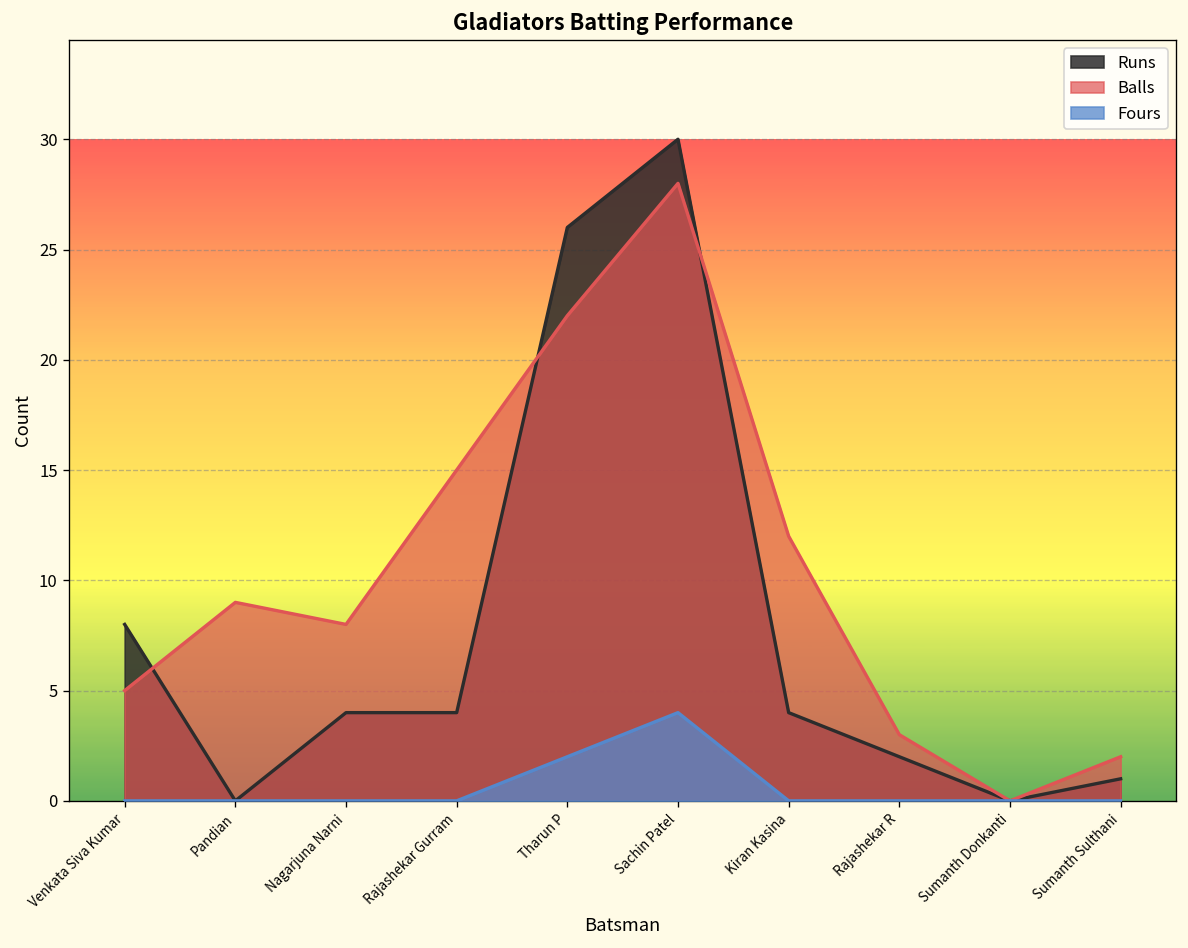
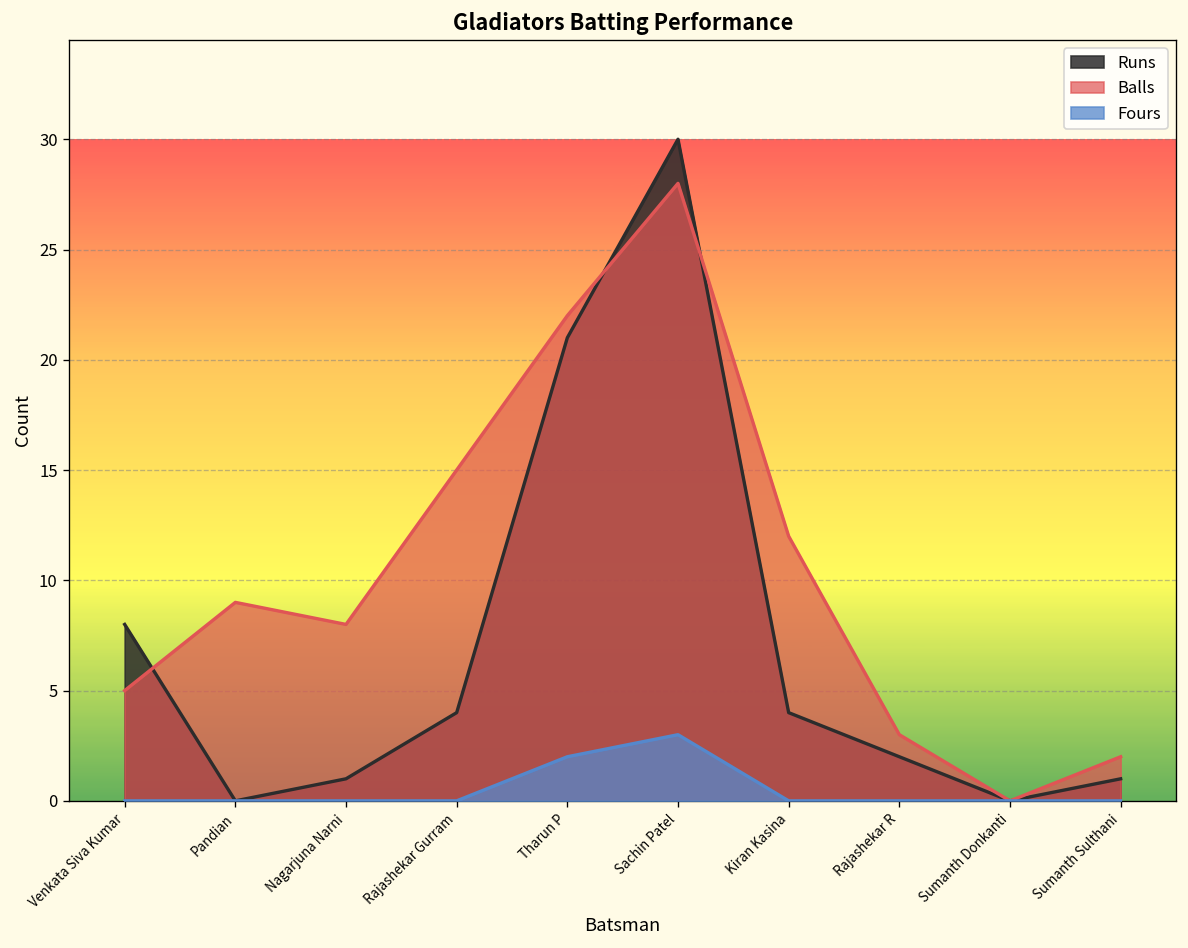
Runs, Nagarjuna Narni: 4 -> 1
Runs, Tharun P: 26 -> 21
Fours, Sachin Patel: 4 -> 3
